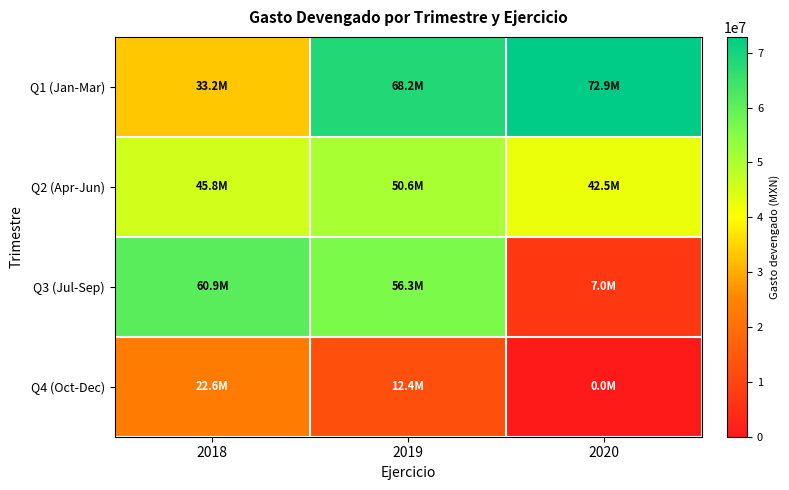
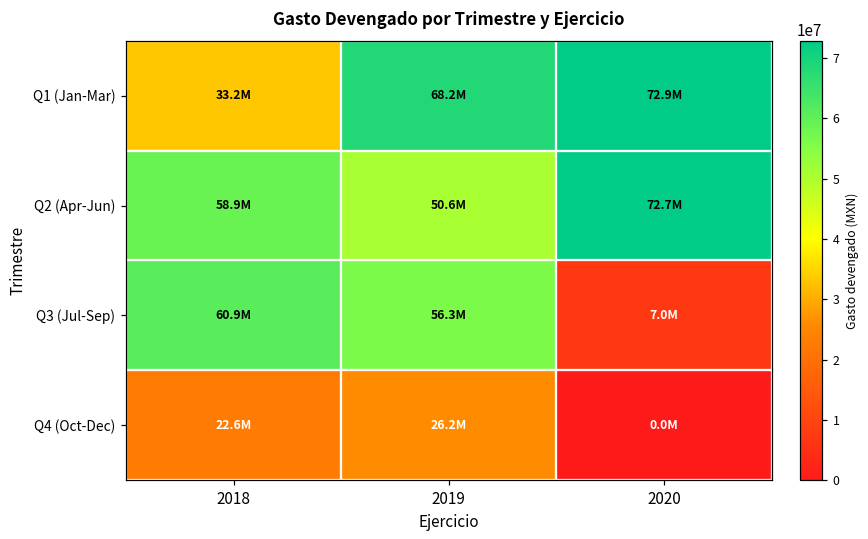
Q2 (Apr-Jun), 2018: 45.8M -> 58.9M
Q2 (Apr-Jun), 2020: 42.5M -> 72.7M
Q4 (Oct-Dec), 2019: 12.4M -> 26.2M
